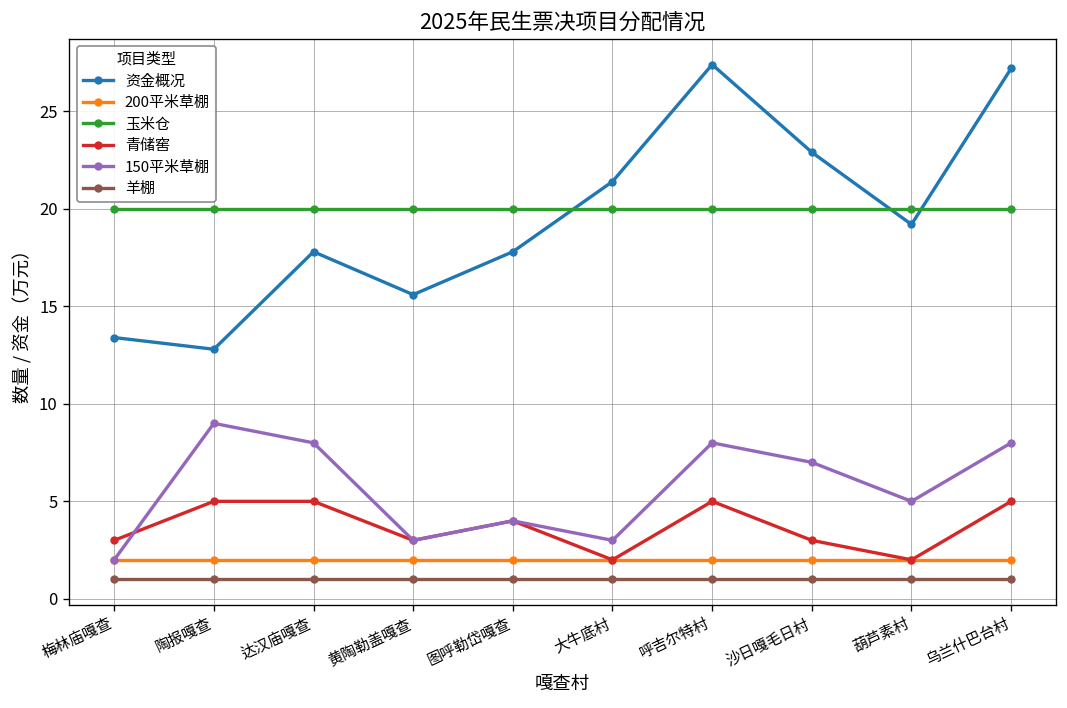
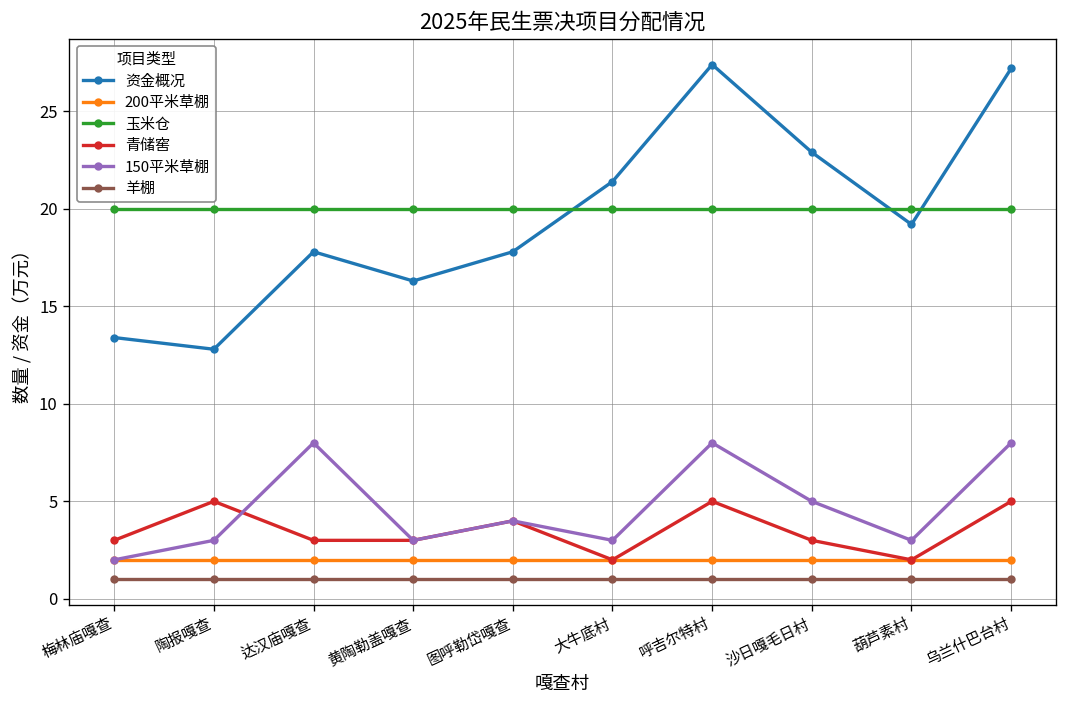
150平米草棚, 陶报嘎查: 9 -> 3
青储窖, 达汉庙嘎查: 5 -> 3
资金概况, 黄陶勒盖嘎查: 15.6 -> 16.3
150平米草棚, 沙日嘎毛日村: 7 -> 5
150平米草棚, 葫芦素村: 5 -> 3
